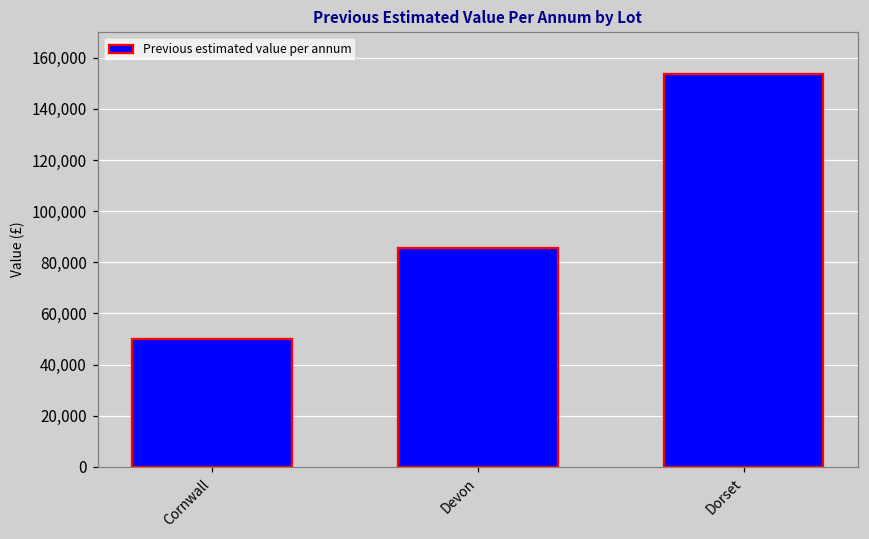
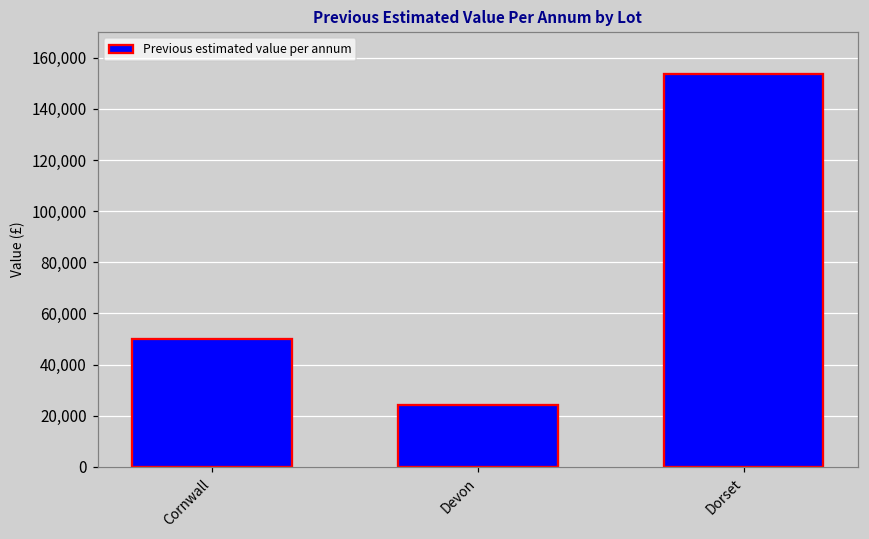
Devon: 86,000 -> 24,000
